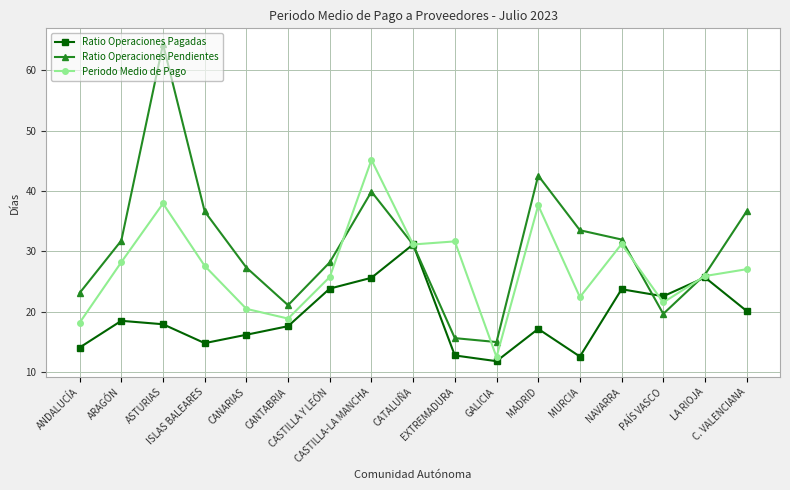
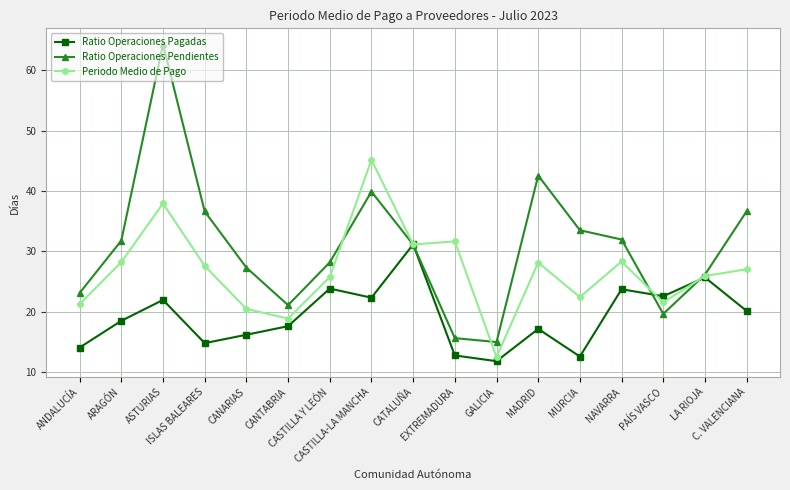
Periodo Medio de Pago, ANDALUCÍA: 18 -> 21
Ratio Operaciones Pagadas, ASTURIAS: 18 -> 22
Ratio Operaciones Pagadas, CASTILLA-LA MANCHA: 26 -> 22
Periodo Medio de Pago, MADRID: 38 -> 28
Periodo Medio de Pago, NAVARRA: 31 -> 28
